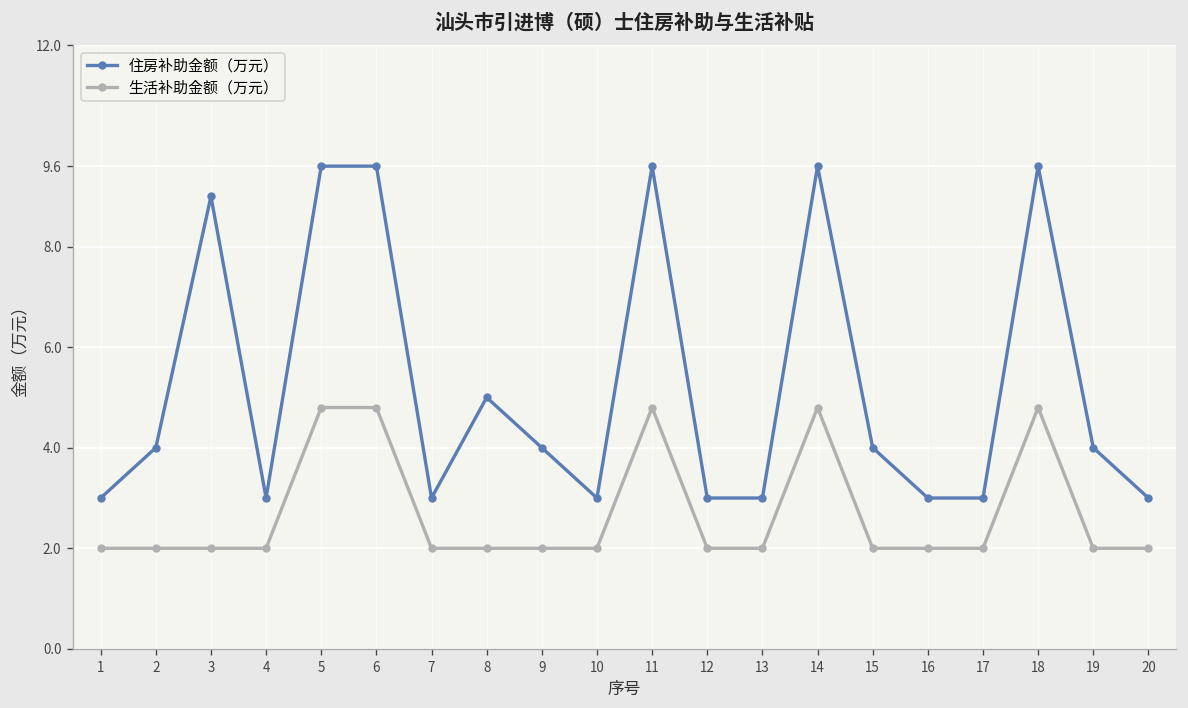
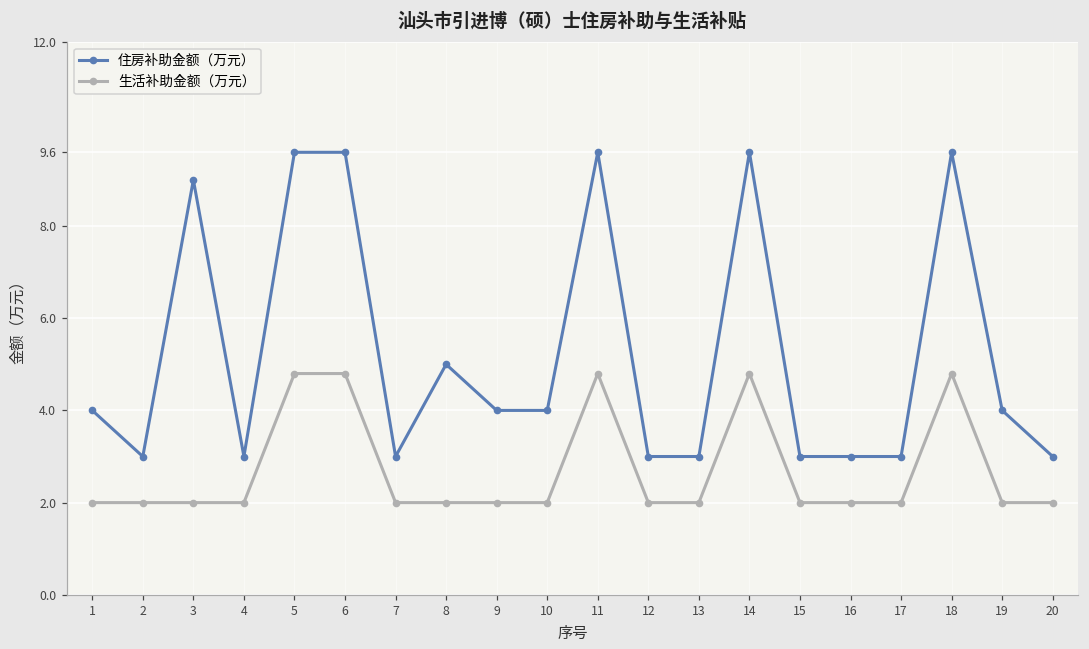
住房补助金额（万元）, 1: 3 -> 4
住房补助金额（万元）, 2: 4 -> 3
住房补助金额（万元）, 10: 3 -> 4
住房补助金额（万元）, 15: 4 -> 3
